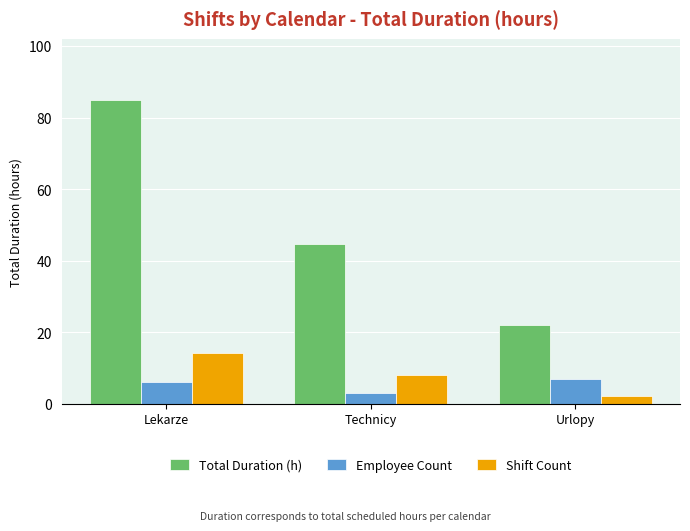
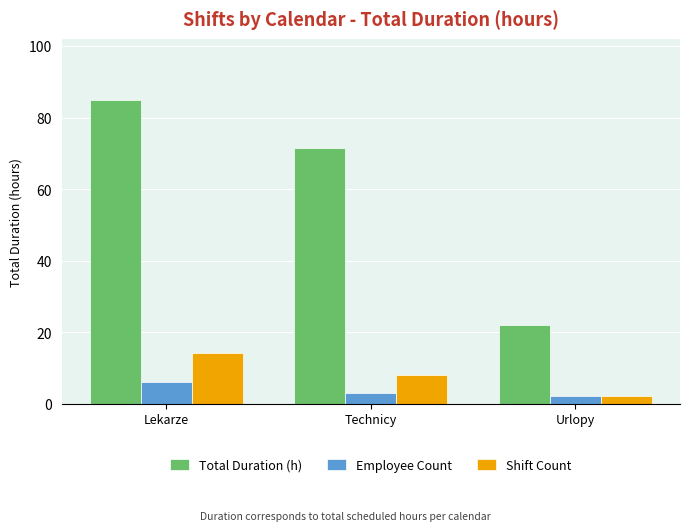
Total Duration (h), Technicy: 45 -> 72
Employee Count, Urlopy: 7 -> 2
